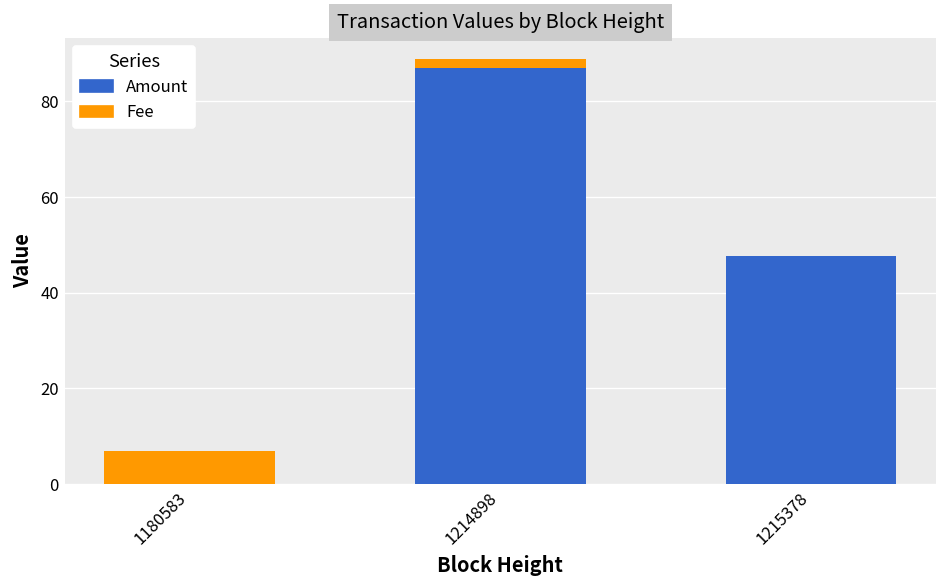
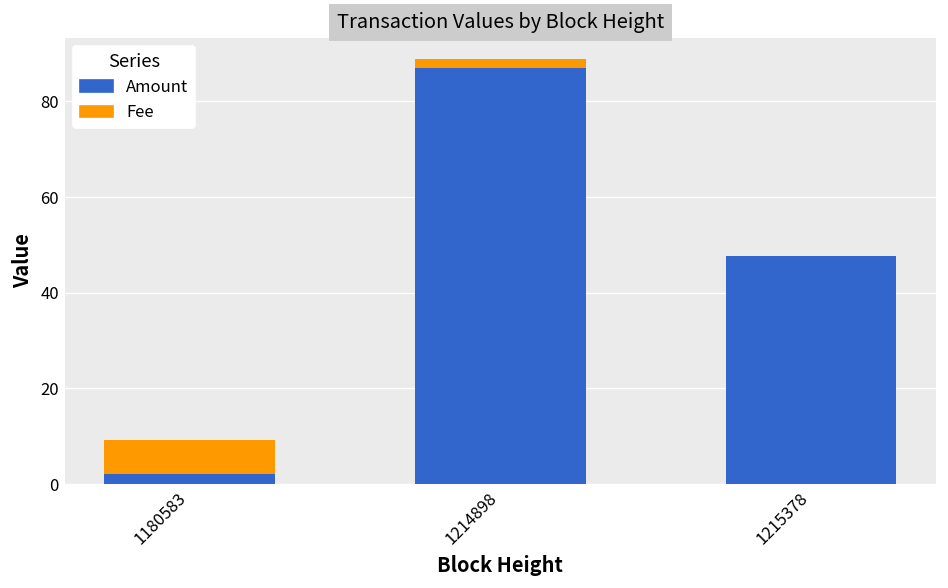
Amount, 1180583: 0 -> 2
